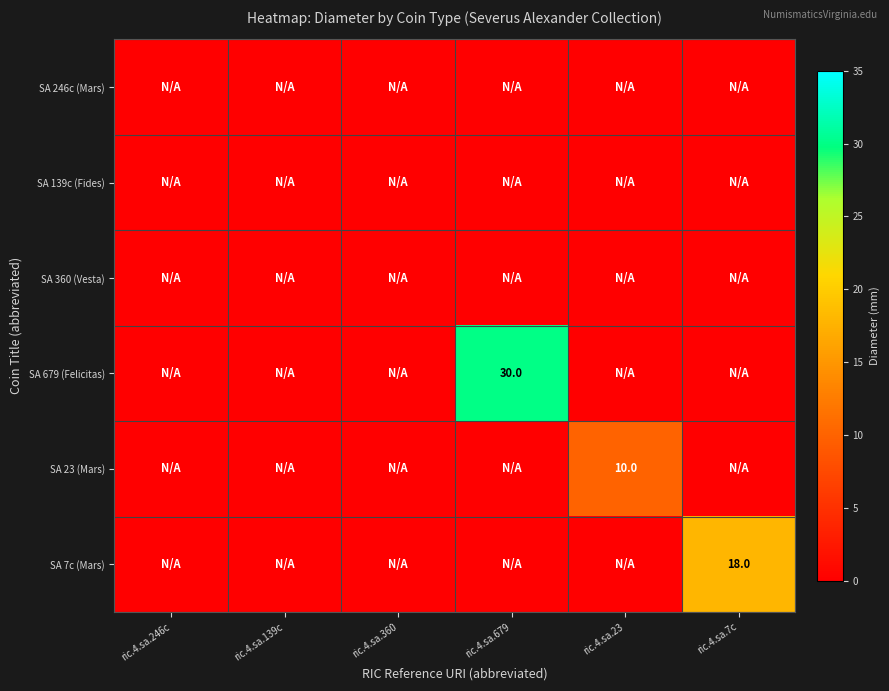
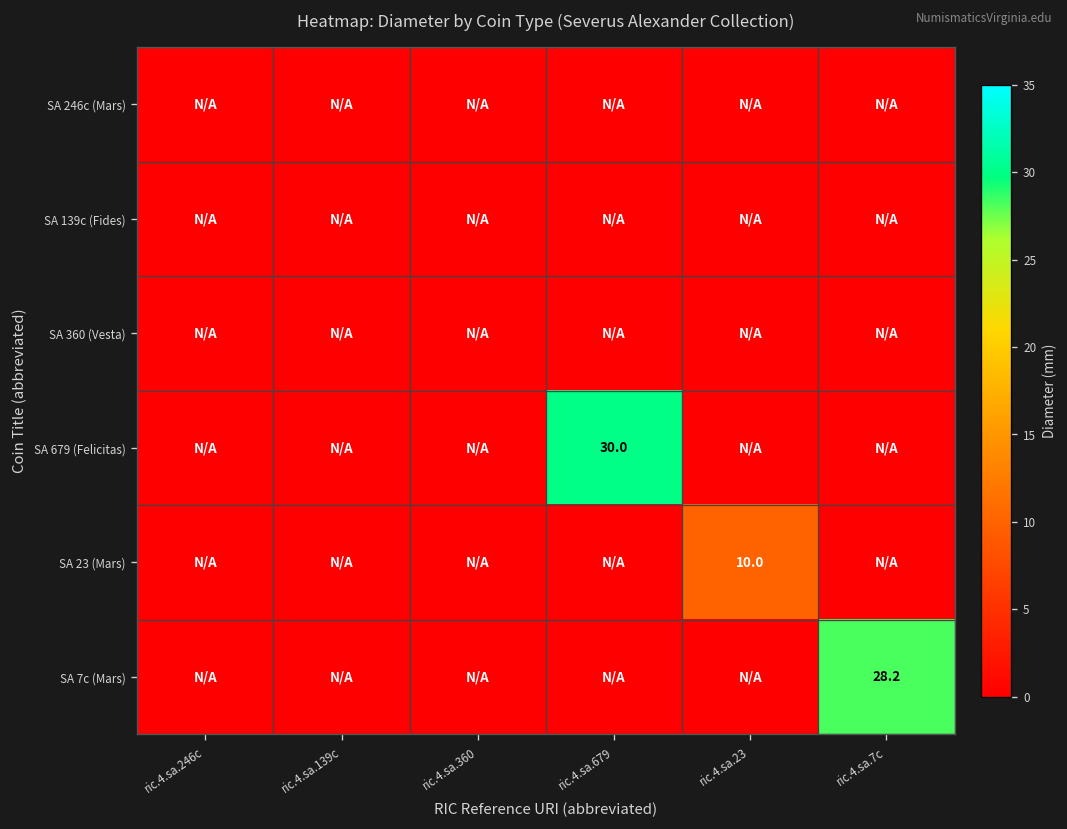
SA 7c (Mars), ric.4.sa.7c: 18.0 -> 28.2
